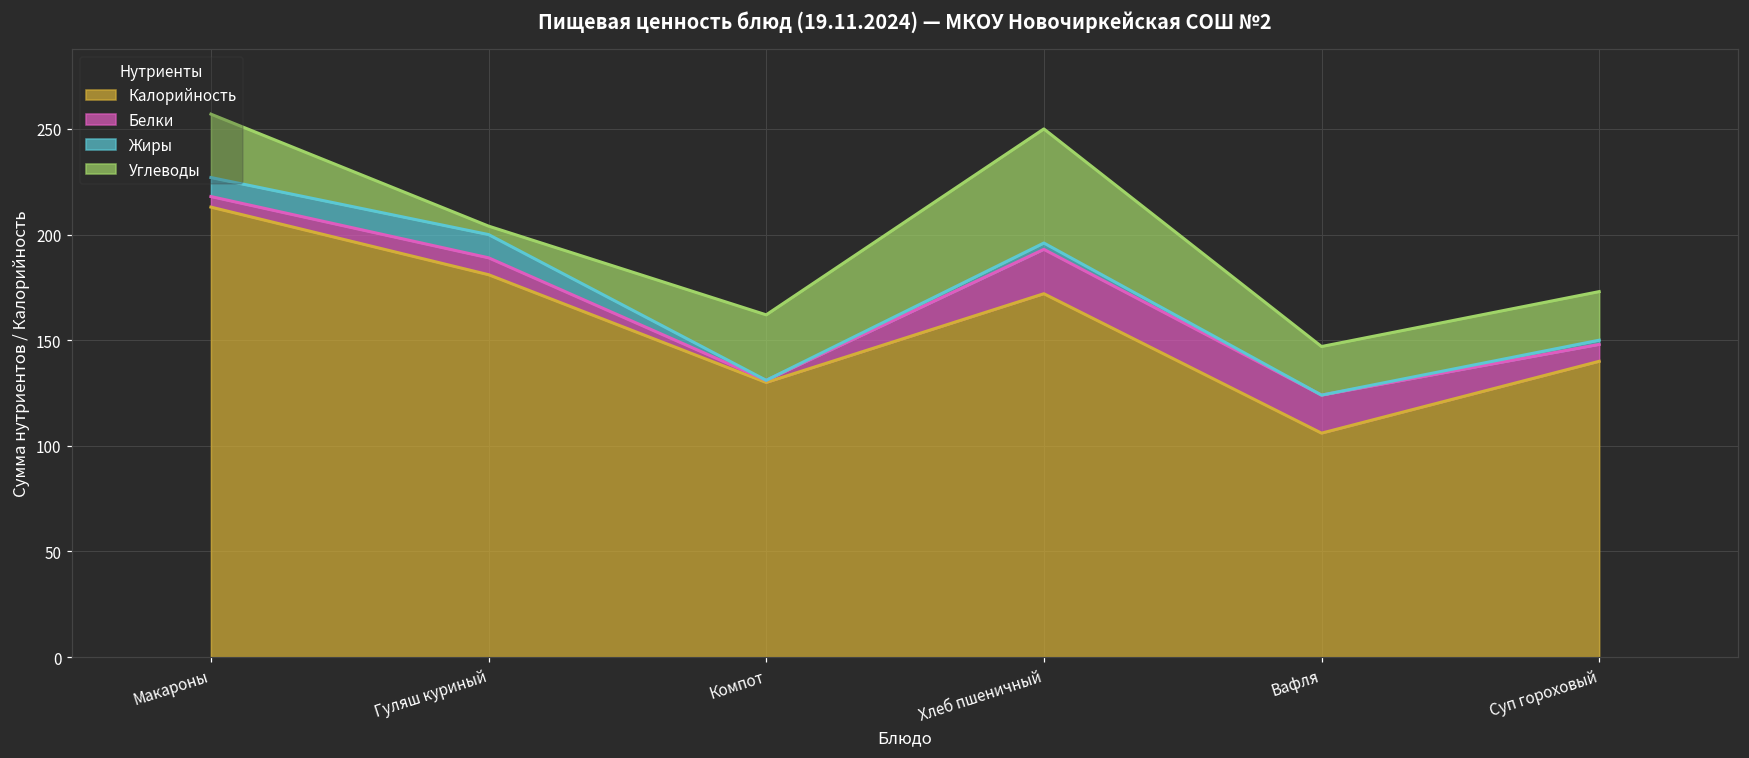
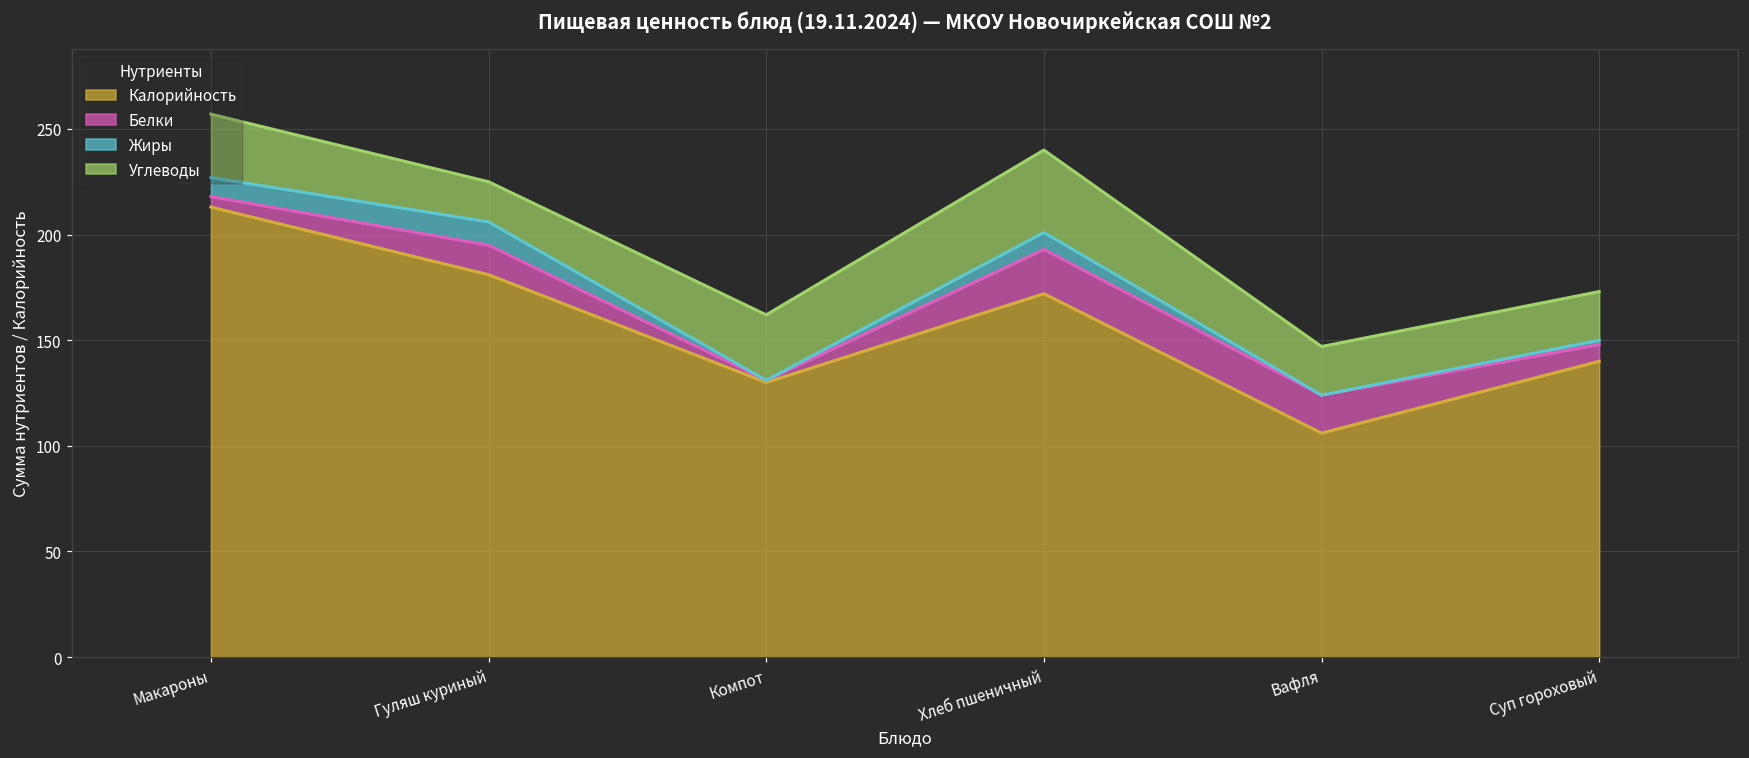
Белки, Гуляш куриный: 8 -> 14
Углеводы, Гуляш куриный: 4 -> 19
Жиры, Хлеб пшеничный: 3 -> 8
Углеводы, Хлеб пшеничный: 54 -> 39
